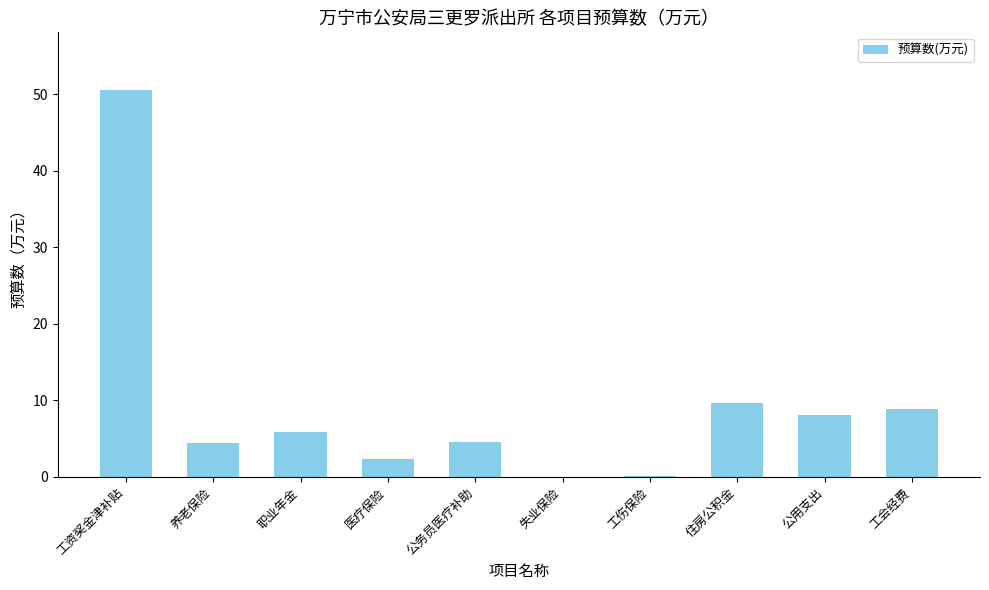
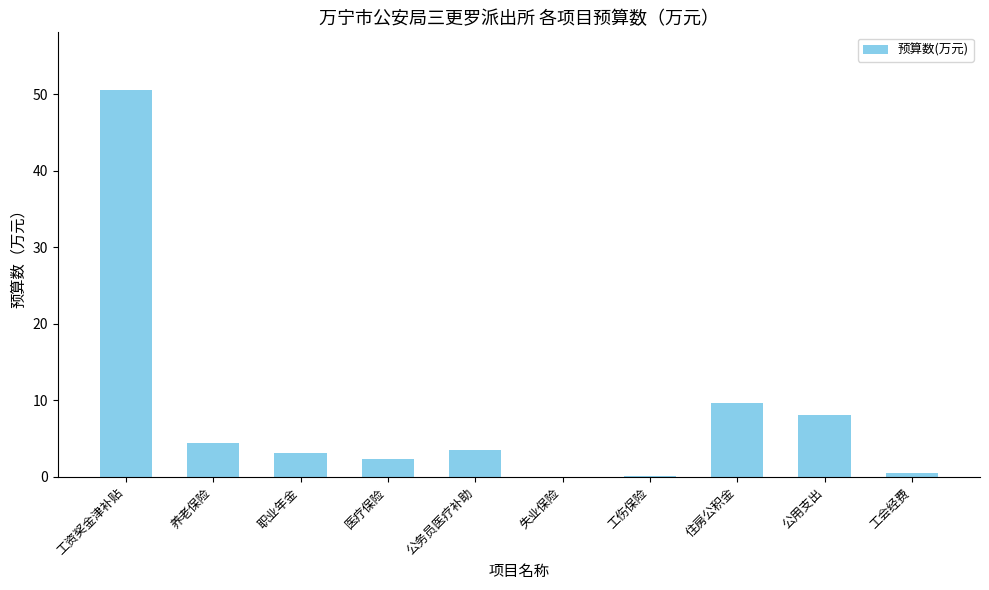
职业年金: 6 -> 3
公务员医疗补助: 5 -> 3
工会经费: 9 -> 1
